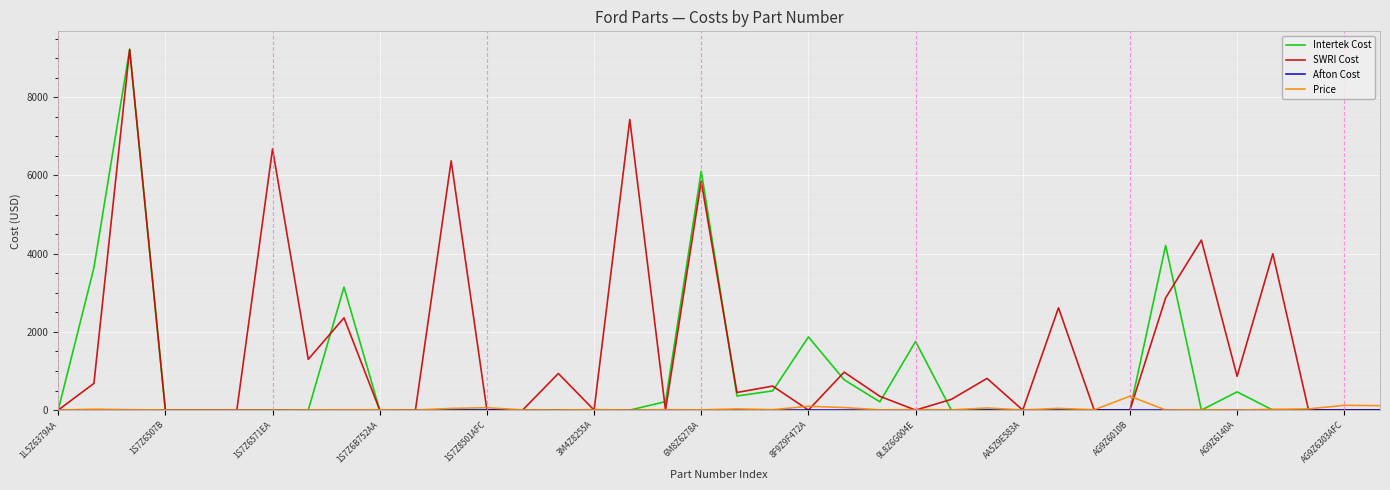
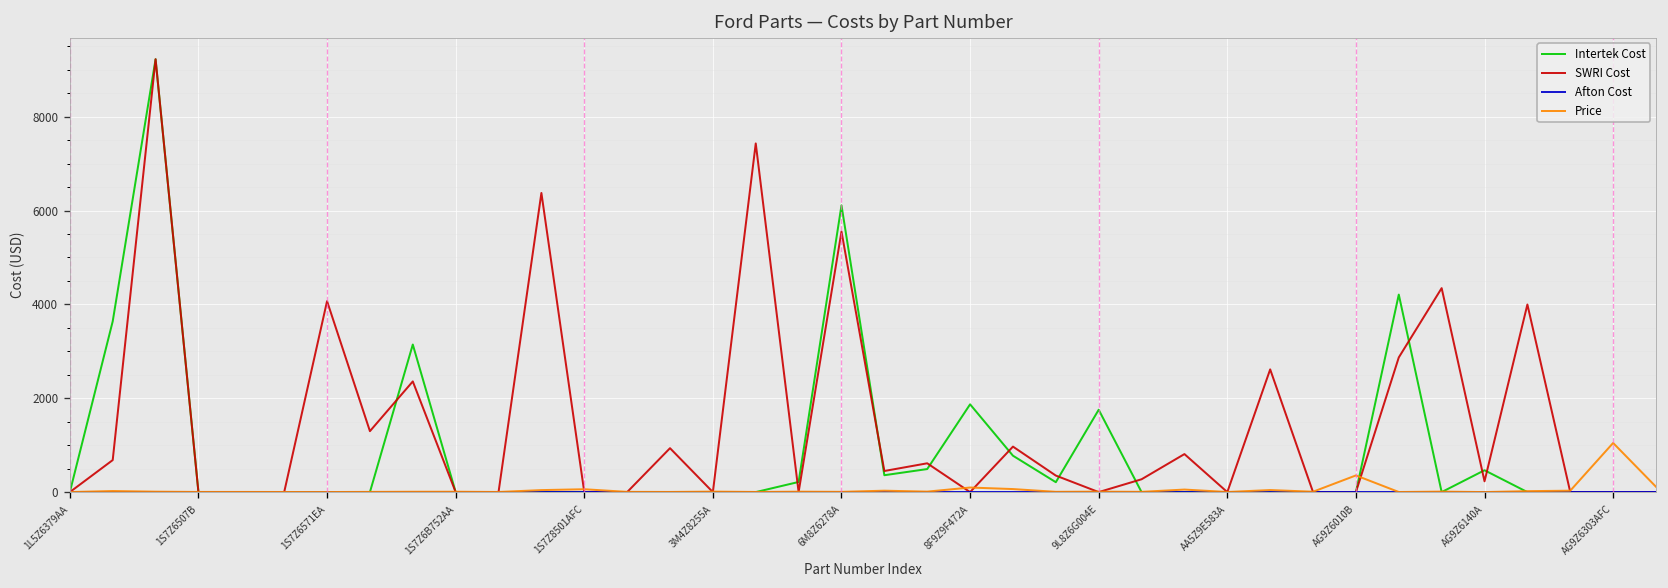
SWRI Cost, 1S7Z6571EA: 6700 -> 4100
SWRI Cost, 6M8Z6278A: 5800 -> 5600
SWRI Cost, AG9Z6140A: 900 -> 200
Price, AG9Z6303AFC: 100 -> 1000
